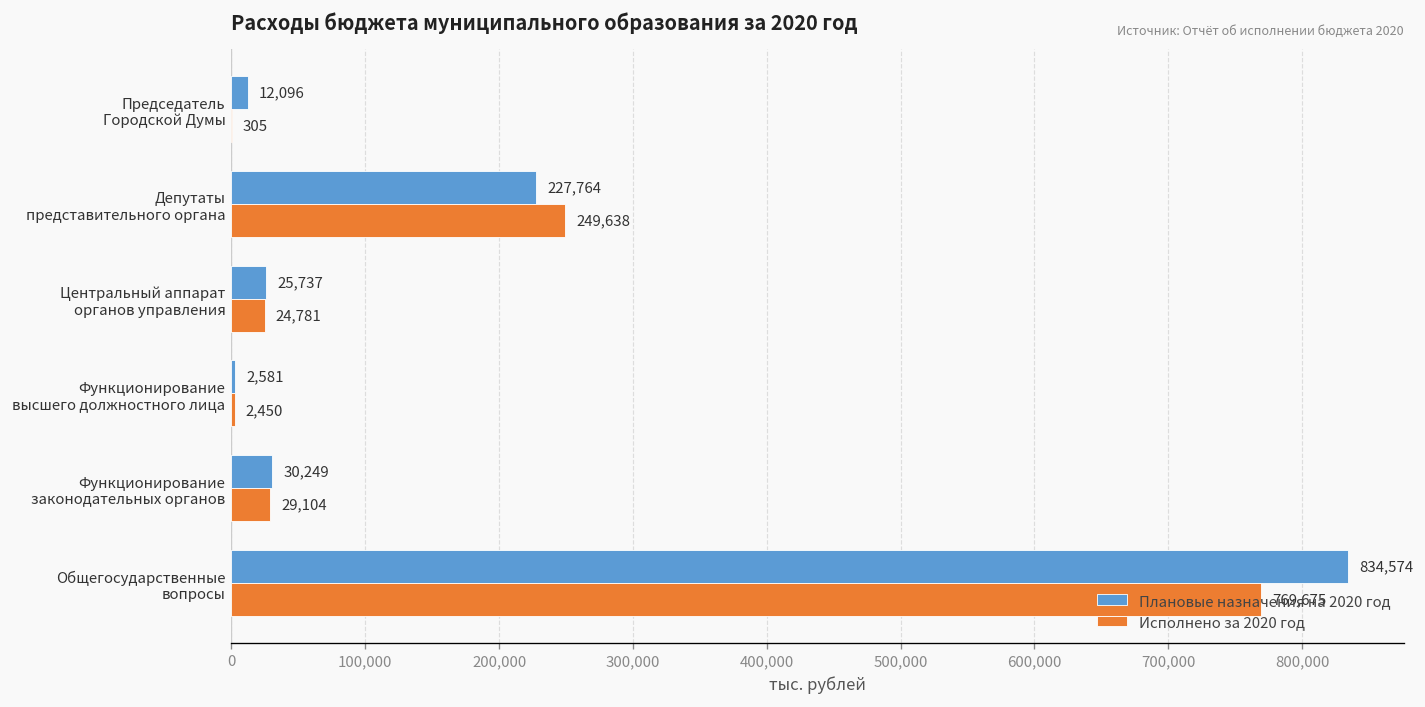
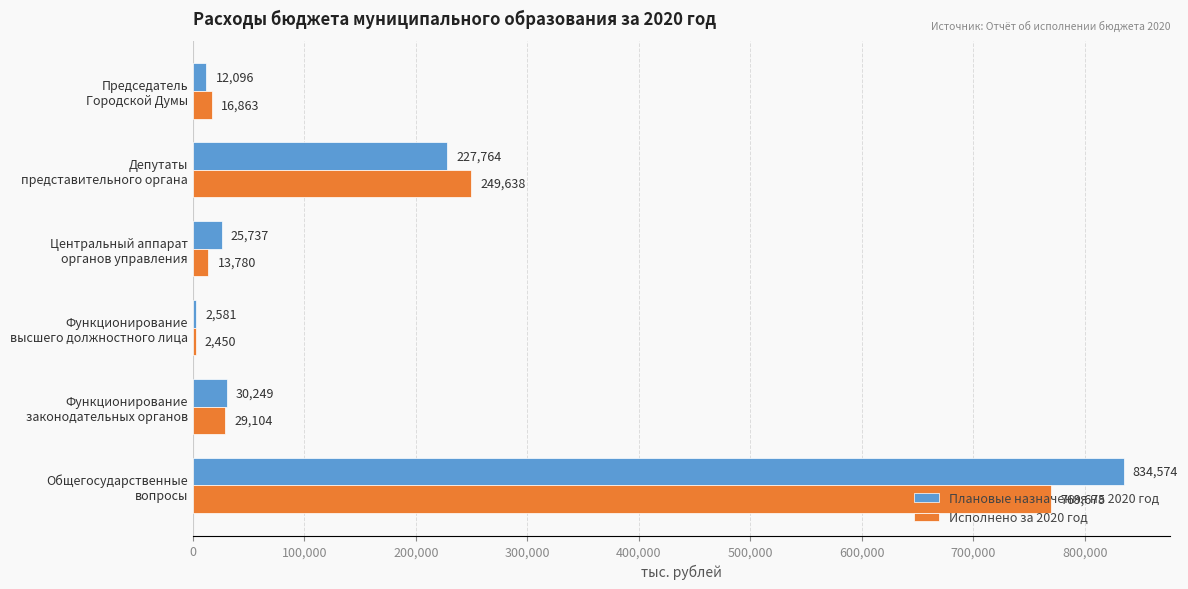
Исполнено за 2020 год, Председатель Городской Думы: 305 -> 16,863
Исполнено за 2020 год, Центральный аппарат органов управления: 24,781 -> 13,780
